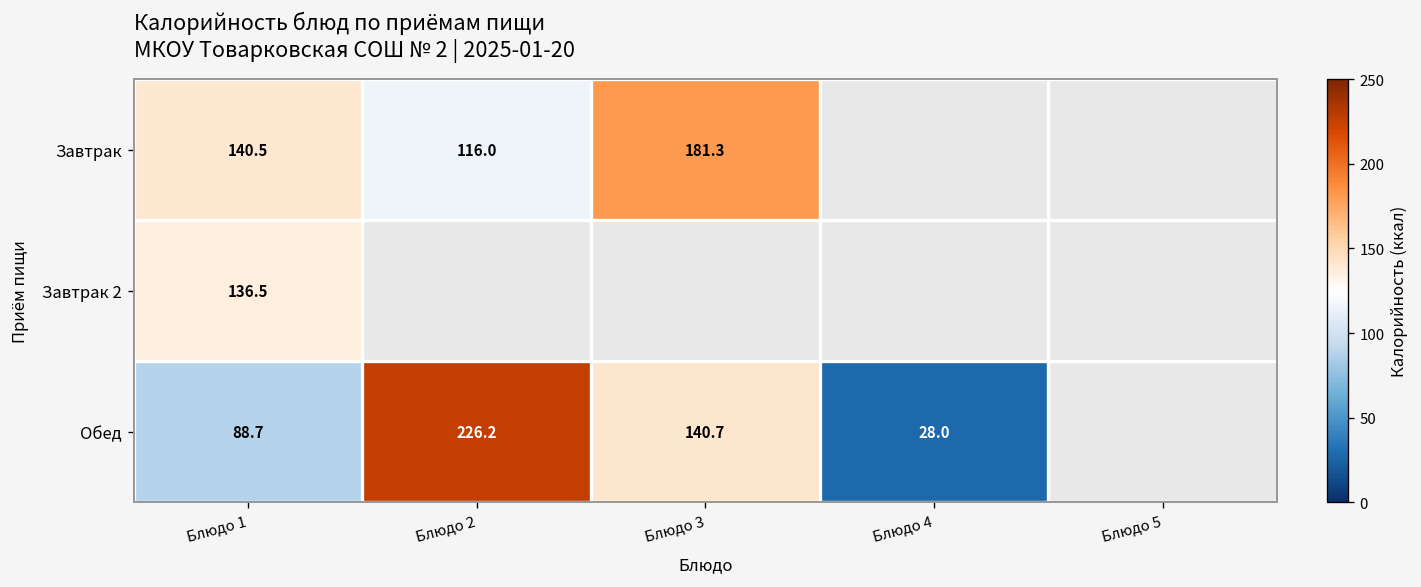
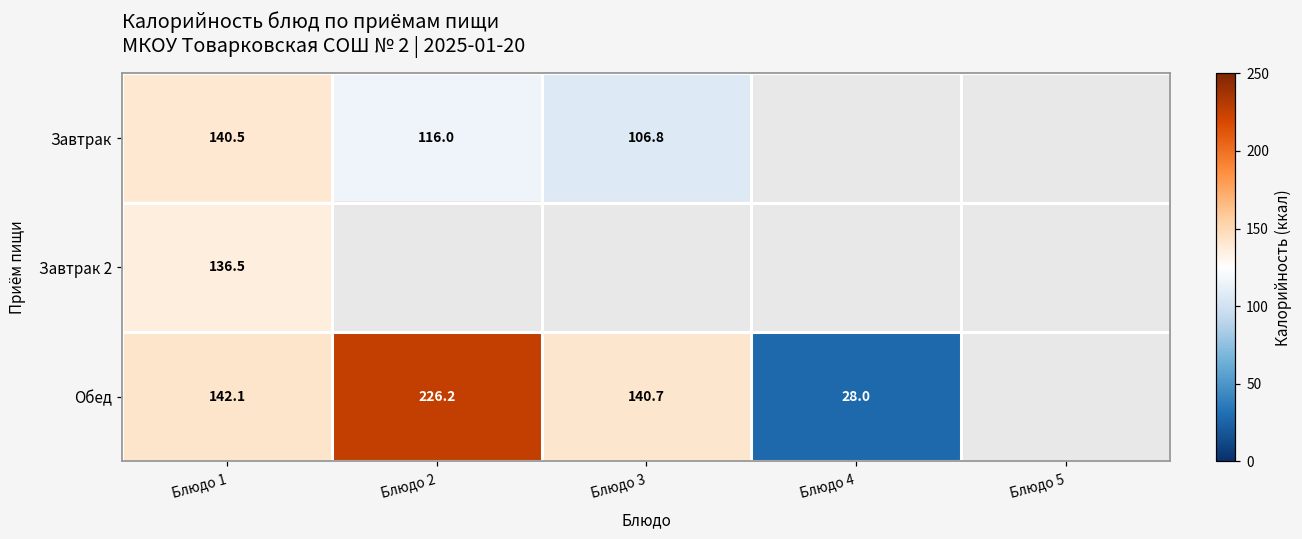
Завтрак, Блюдо 3: 181.3 -> 106.8
Обед, Блюдо 1: 88.7 -> 142.1
